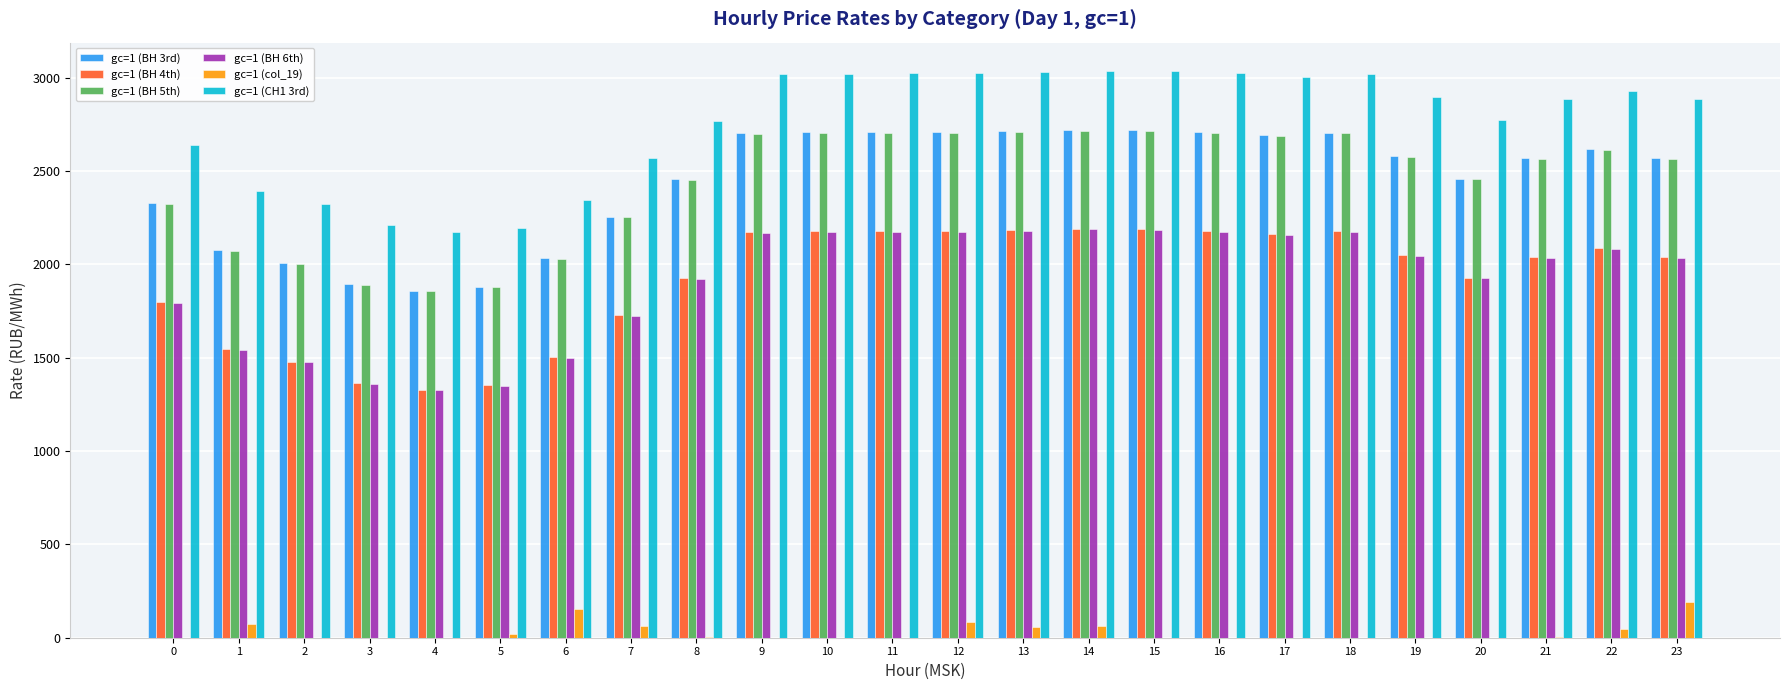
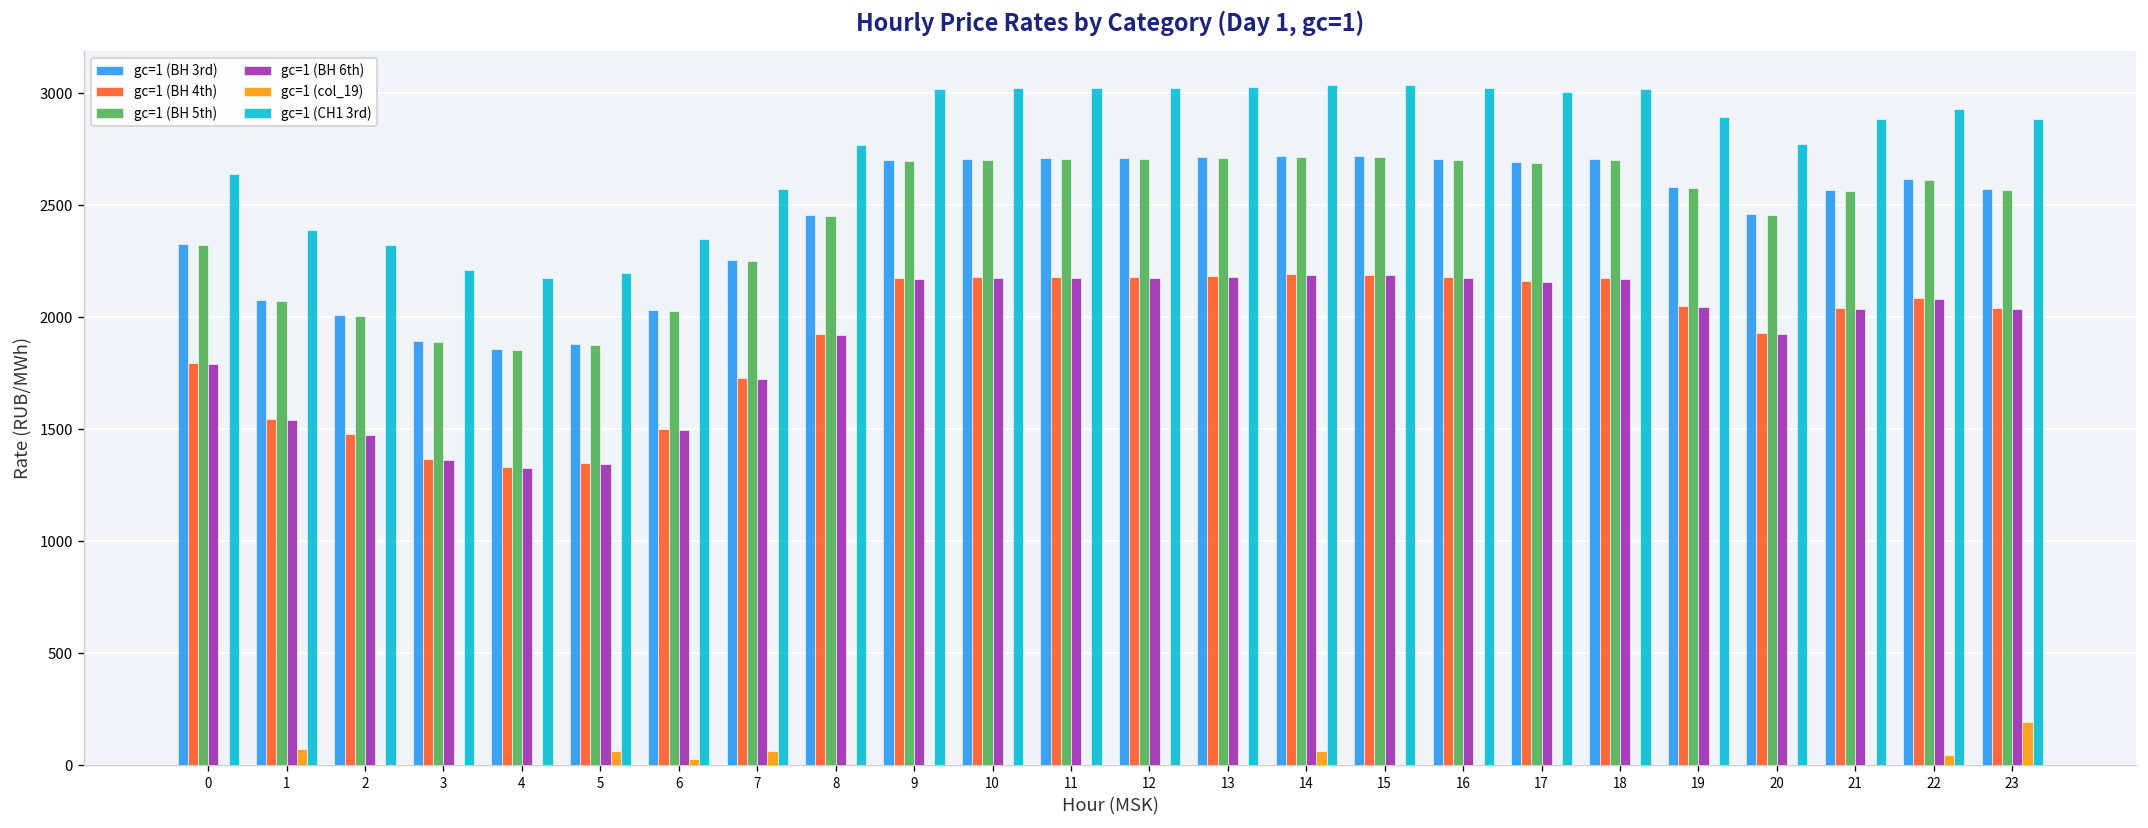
gc=1 (col_19), 5: 20 -> 60
gc=1 (col_19), 6: 160 -> 30
gc=1 (col_19), 12: 90 -> 0
gc=1 (col_19), 13: 60 -> 0
